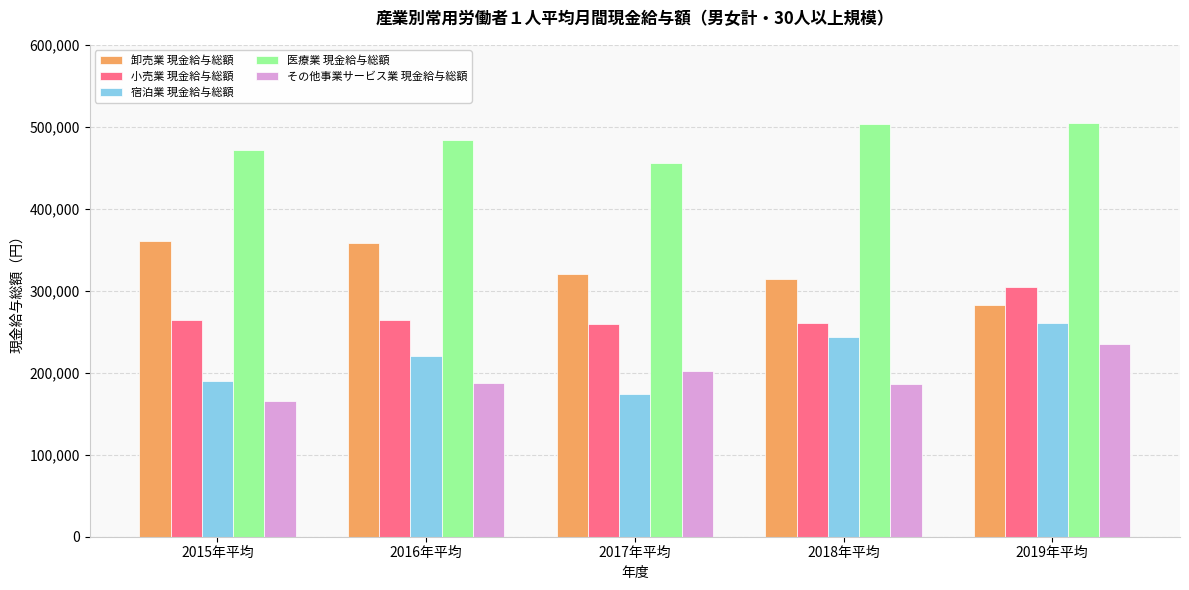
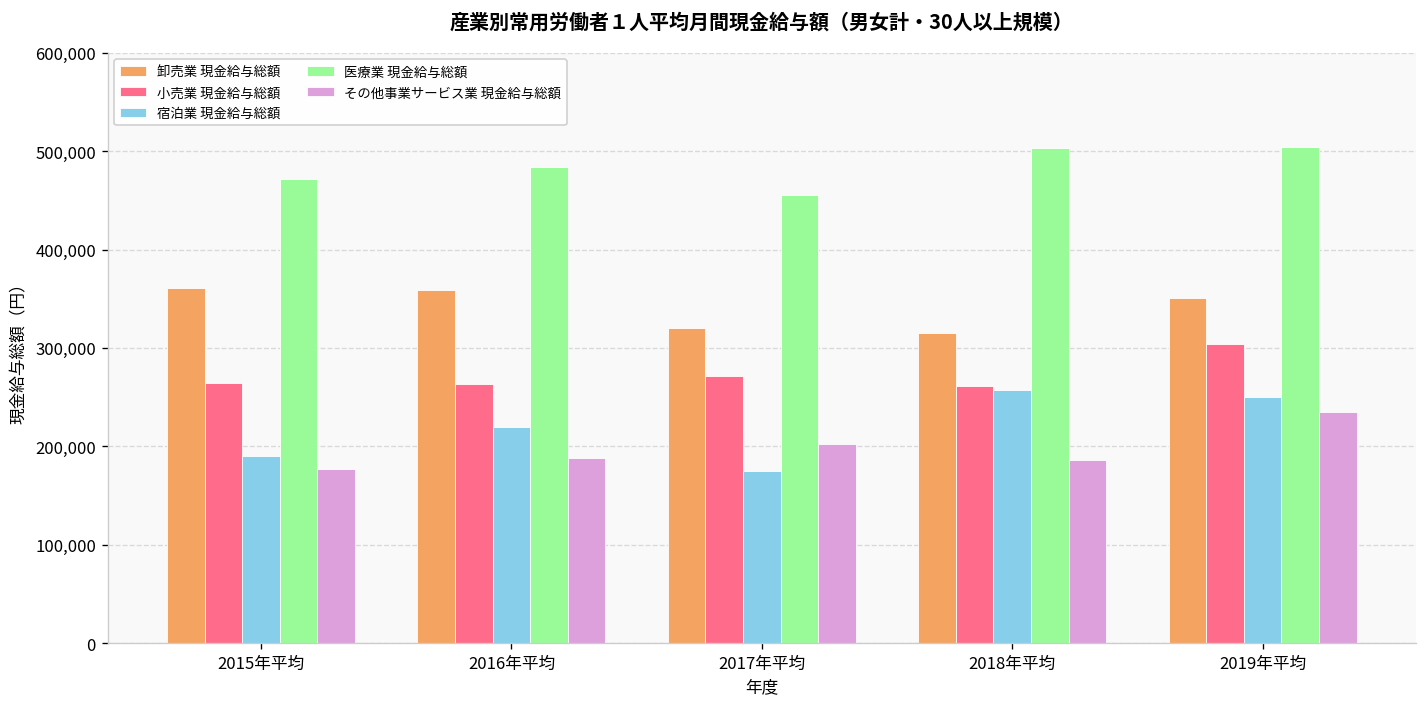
その他事業サービス業 現金給与総額, 2015年平均: 170,000 -> 180,000
小売業 現金給与総額, 2017年平均: 260,000 -> 270,000
宿泊業 現金給与総額, 2018年平均: 240,000 -> 260,000
卸売業 現金給与総額, 2019年平均: 280,000 -> 350,000
宿泊業 現金給与総額, 2019年平均: 260,000 -> 250,000
